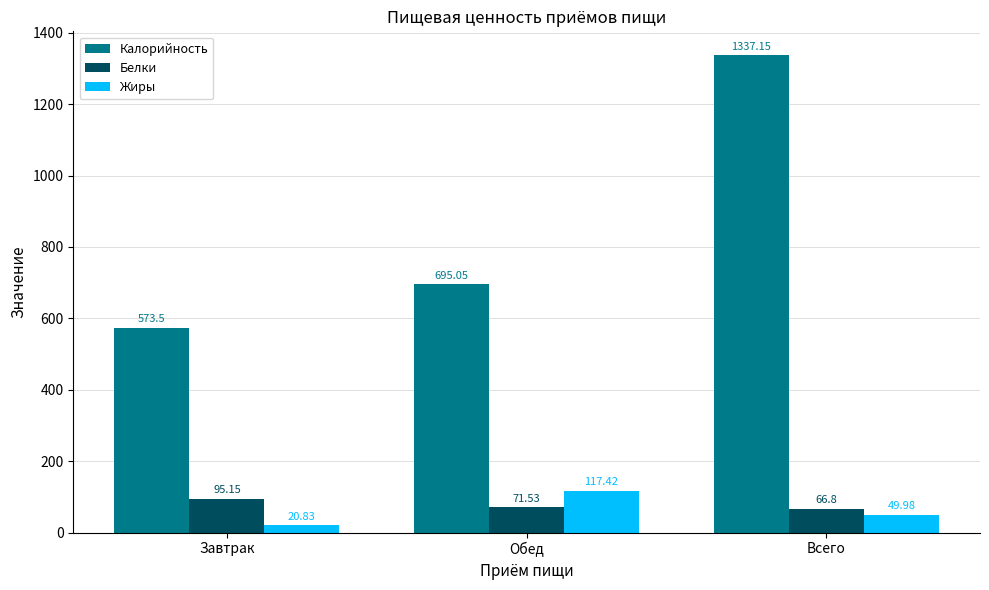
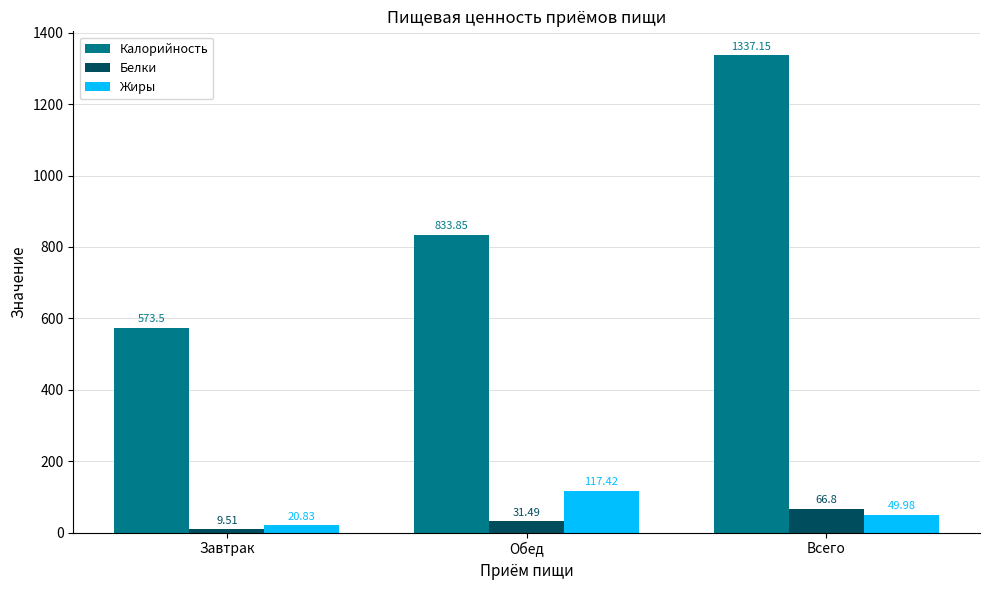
Белки, Завтрак: 95.15 -> 9.51
Калорийность, Обед: 695.05 -> 833.85
Белки, Обед: 71.53 -> 31.49
